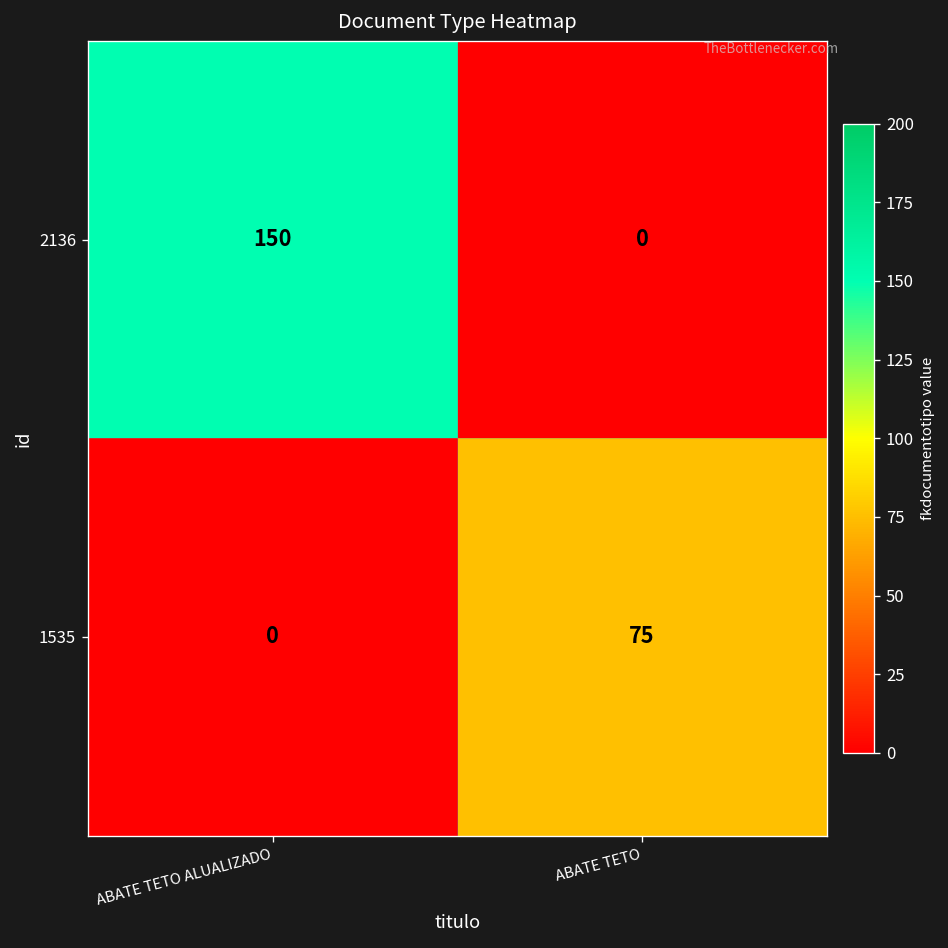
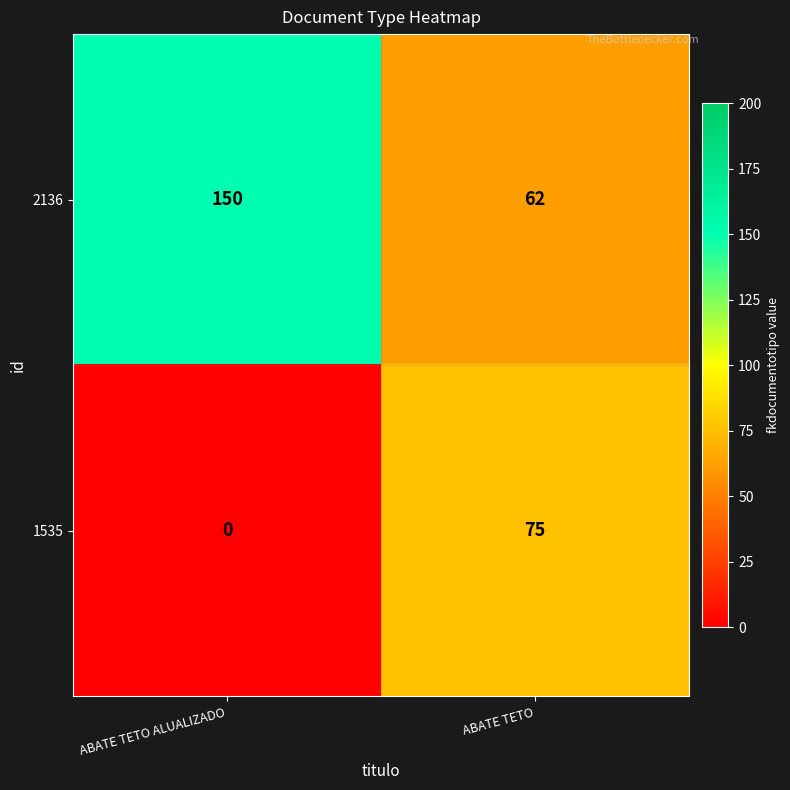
2136, ABATE TETO: 0 -> 62
